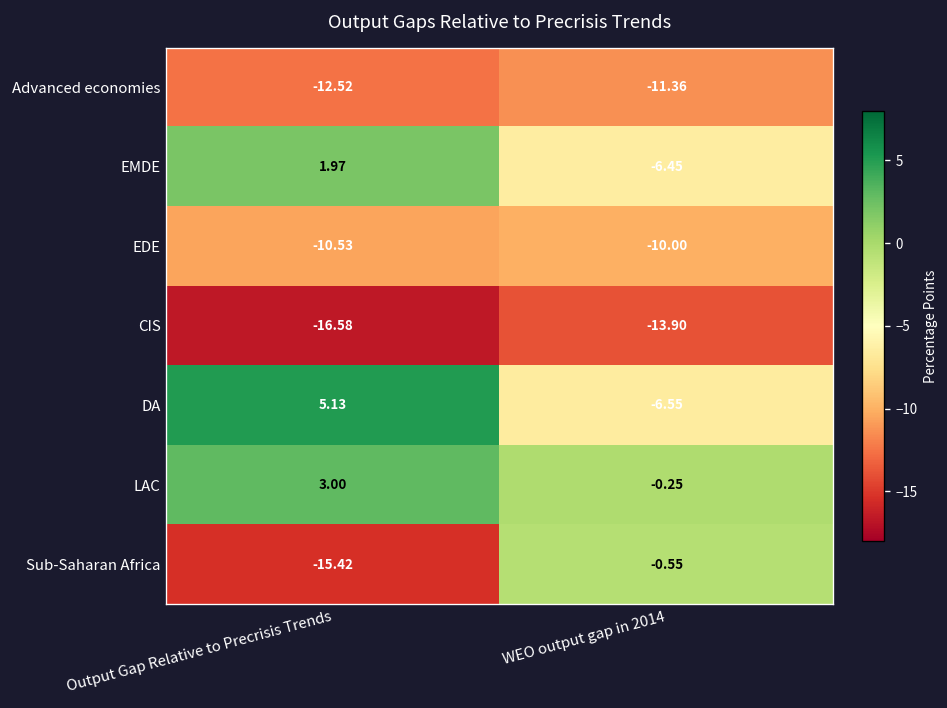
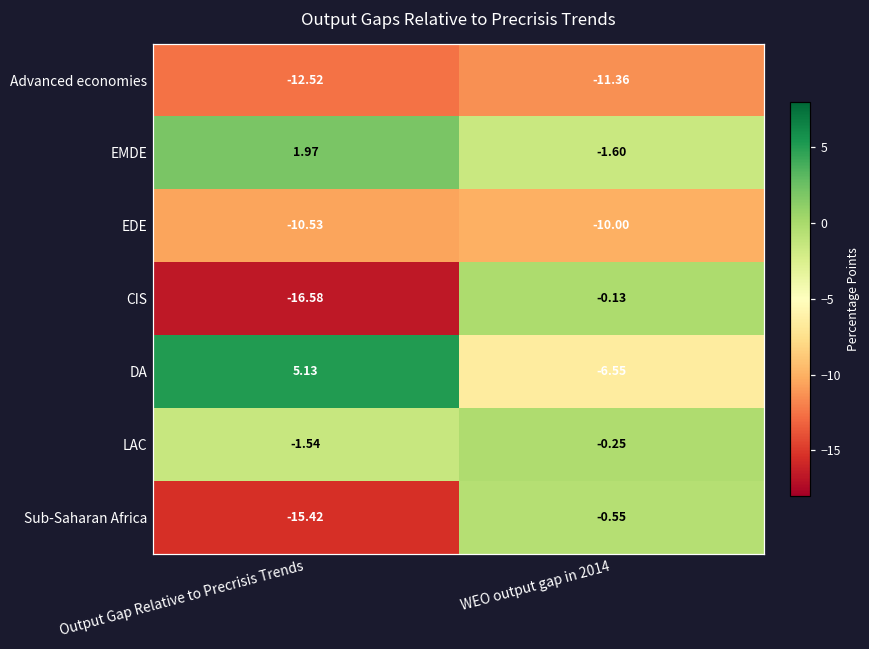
EMDE, WEO output gap in 2014: -6.45 -> -1.60
CIS, WEO output gap in 2014: -13.90 -> -0.13
LAC, Output Gap Relative to Precrisis Trends: 3.00 -> -1.54
